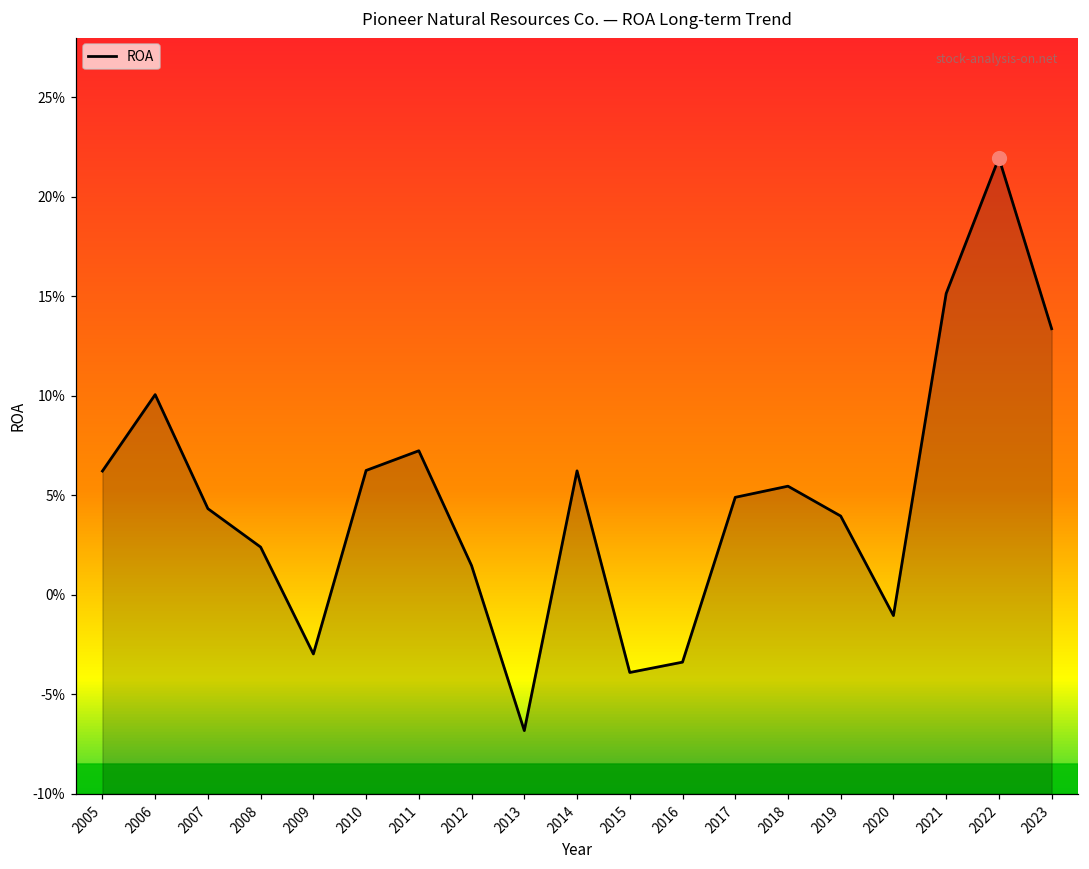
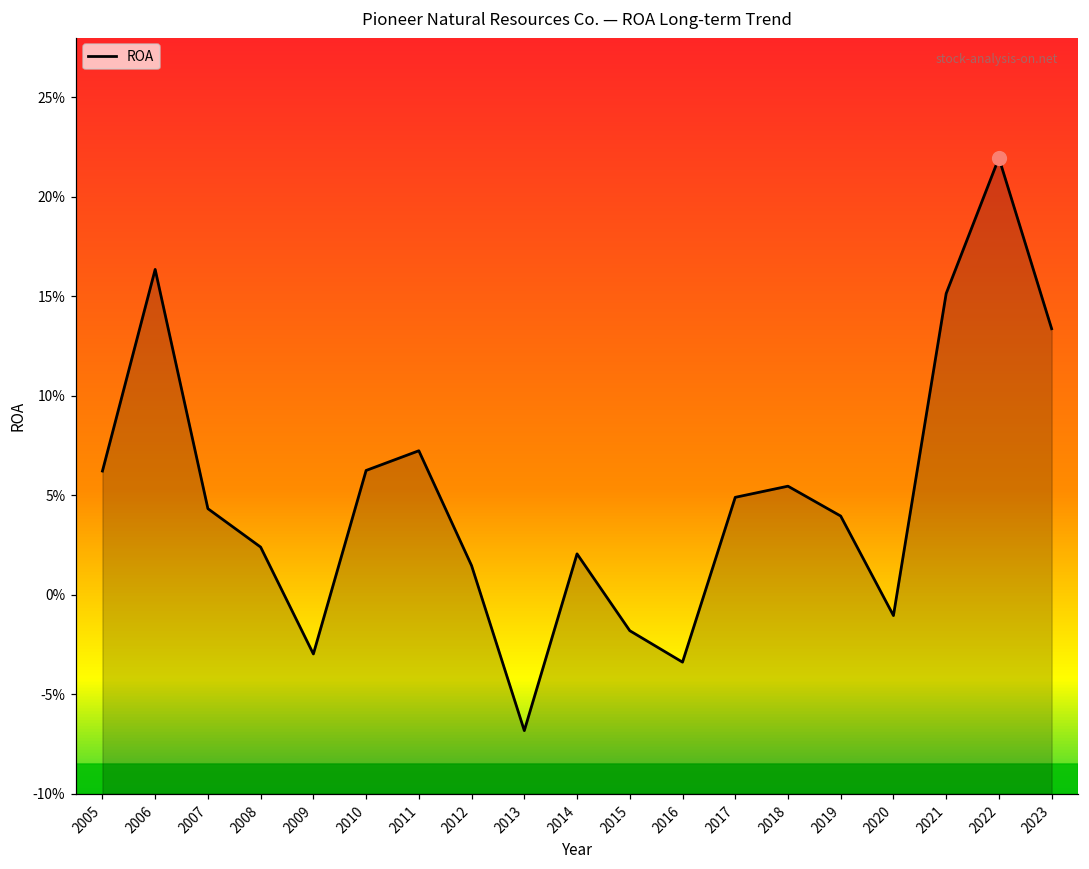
ROA, 2006: 10.1% -> 16.4%
ROA, 2014: 6.2% -> 2.1%
ROA, 2015: -3.9% -> -1.8%
